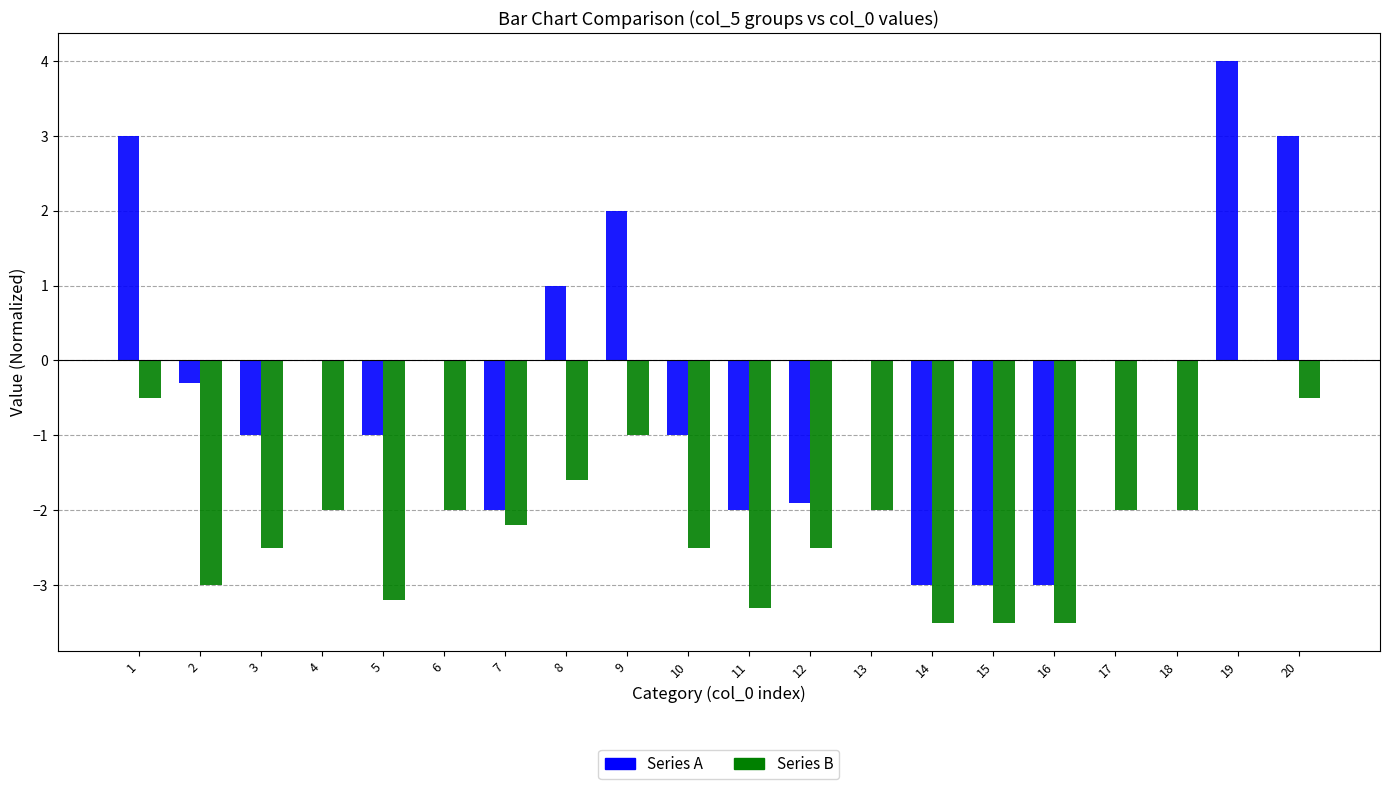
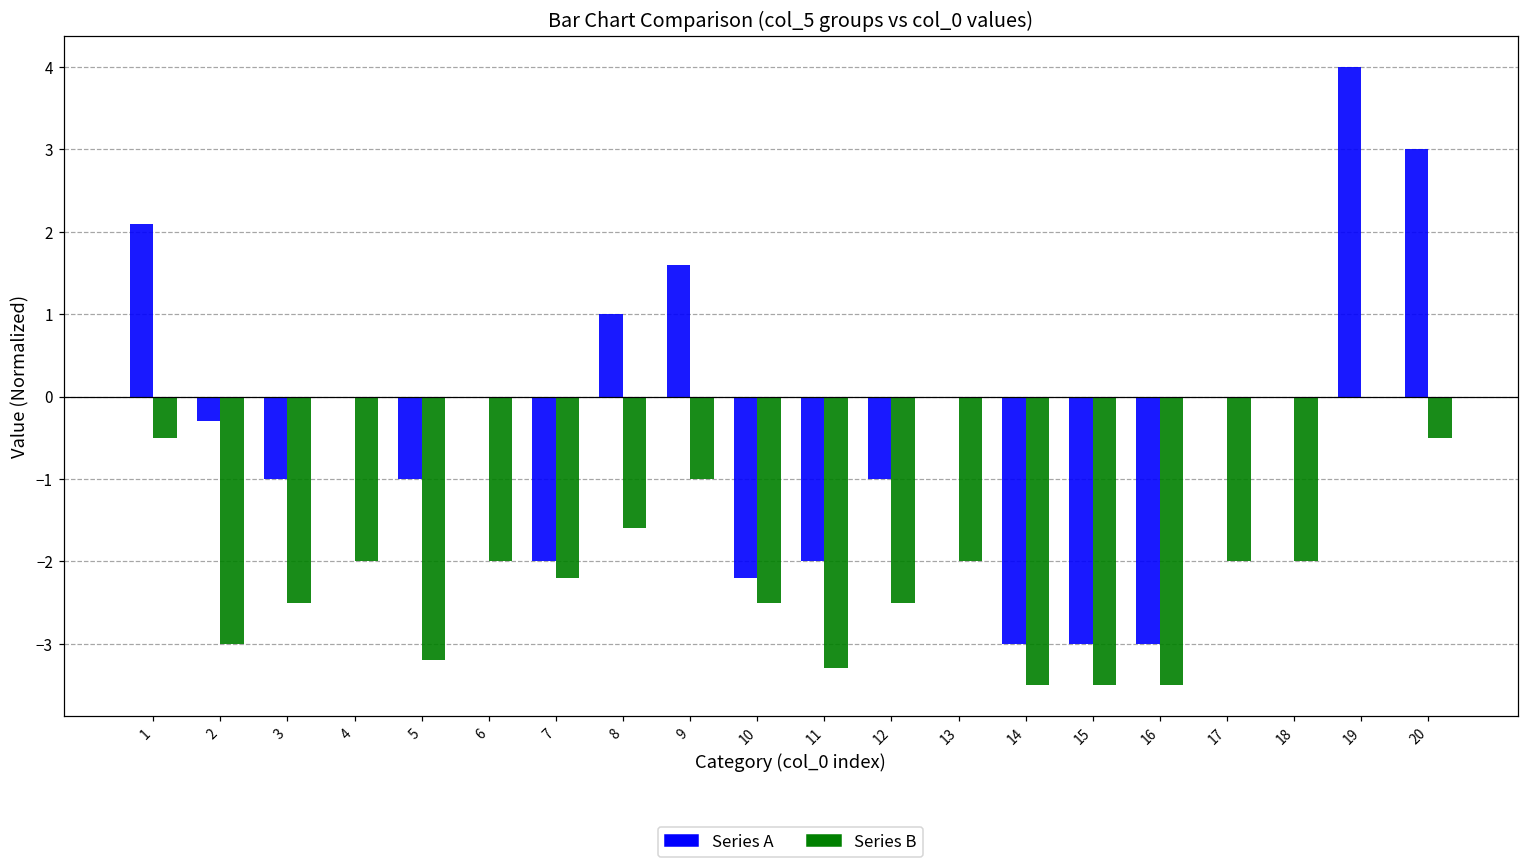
Series A, 1: 3.0 -> 2.1
Series A, 9: 2.0 -> 1.6
Series A, 10: -1.0 -> -2.2
Series A, 12: -1.9 -> -1.0
